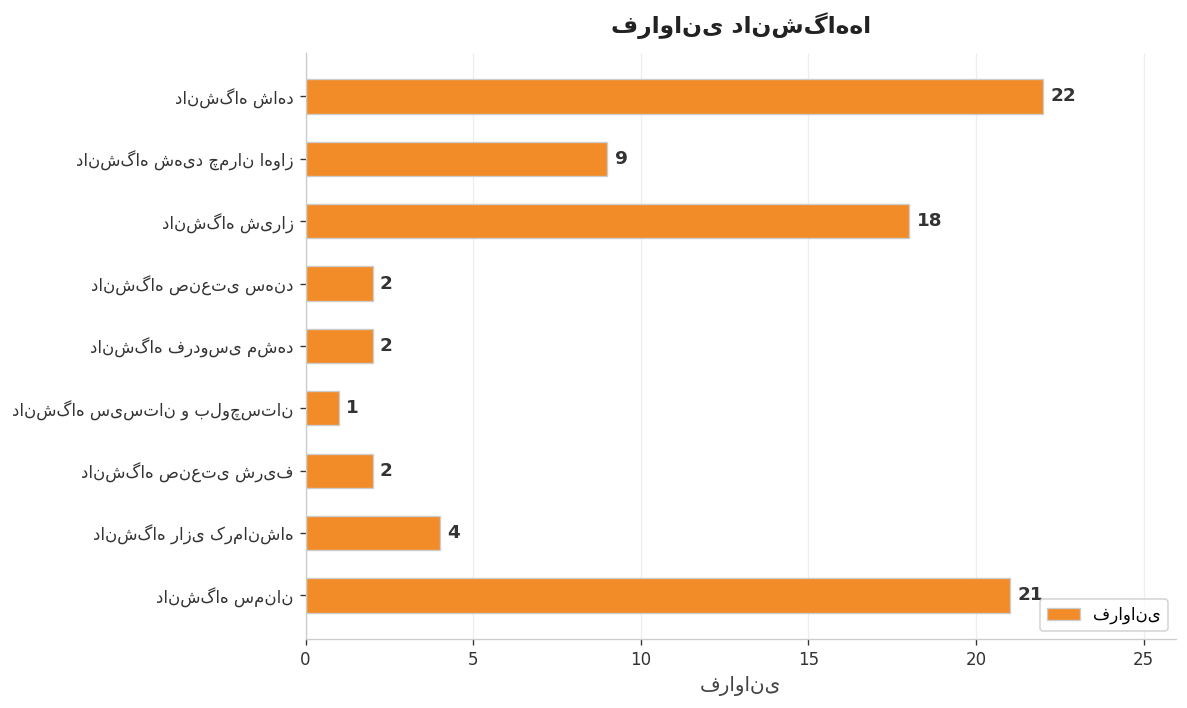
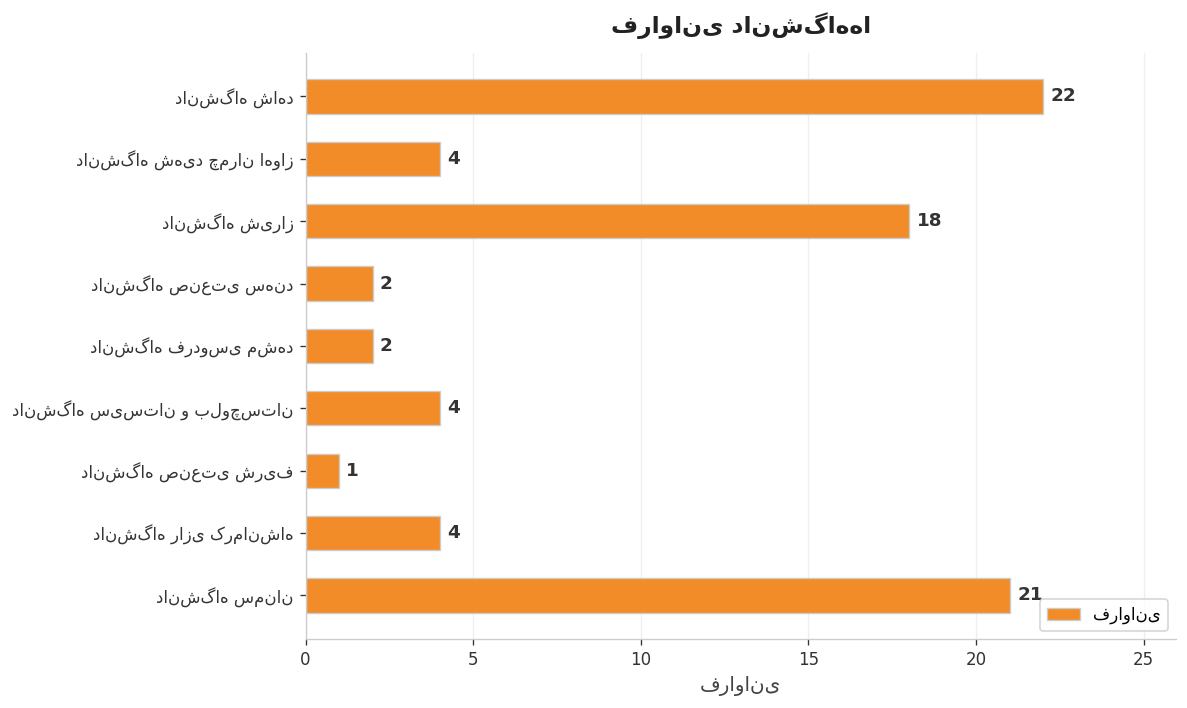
دانشگاه شهید چمران اهواز: 9 -> 4
دانشگاه سیستان و بلوچستان: 1 -> 4
دانشگاه صنعتی شریف: 2 -> 1
